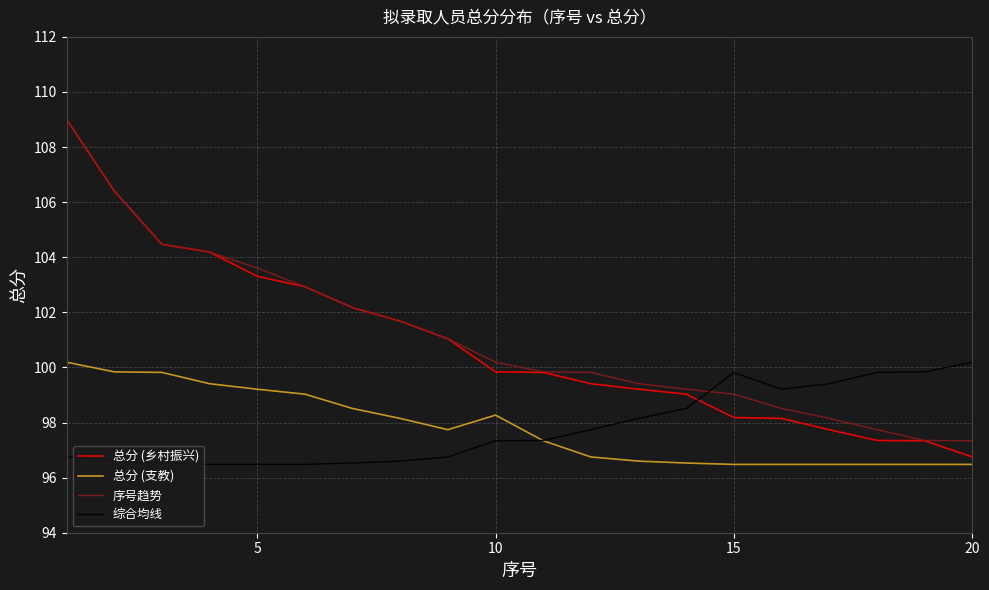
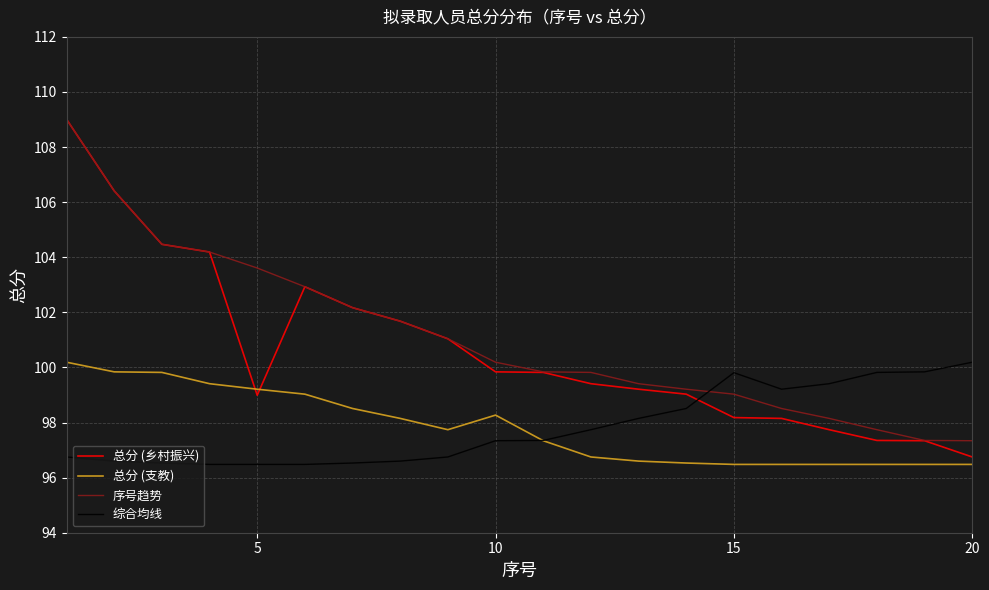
总分 (乡村振兴), 5: 103.3 -> 99.0
